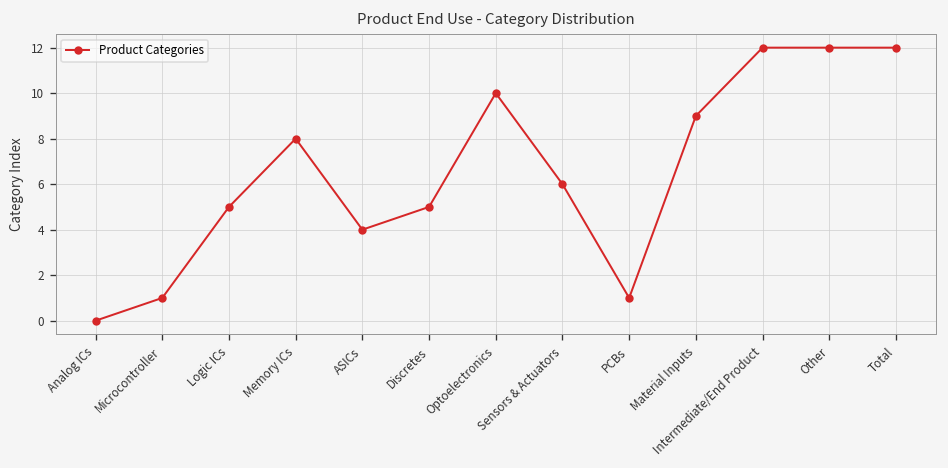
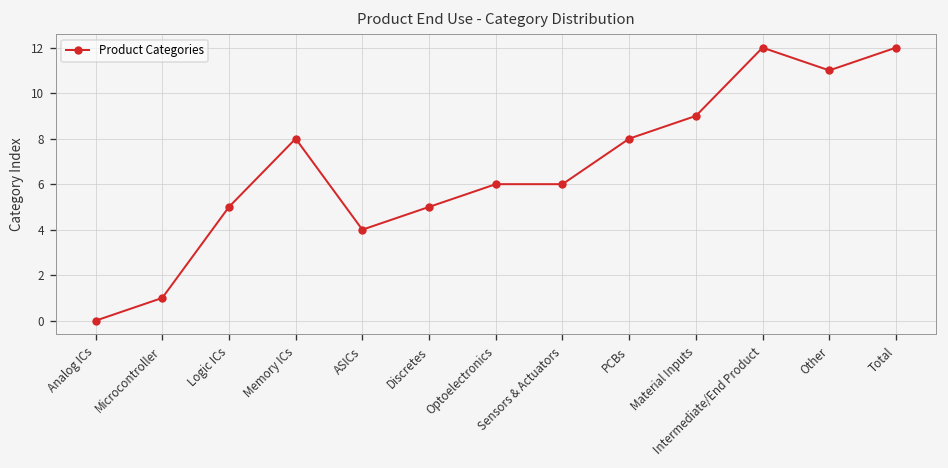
Optoelectronics: 10 -> 6
PCBs: 1 -> 8
Other: 12 -> 11
